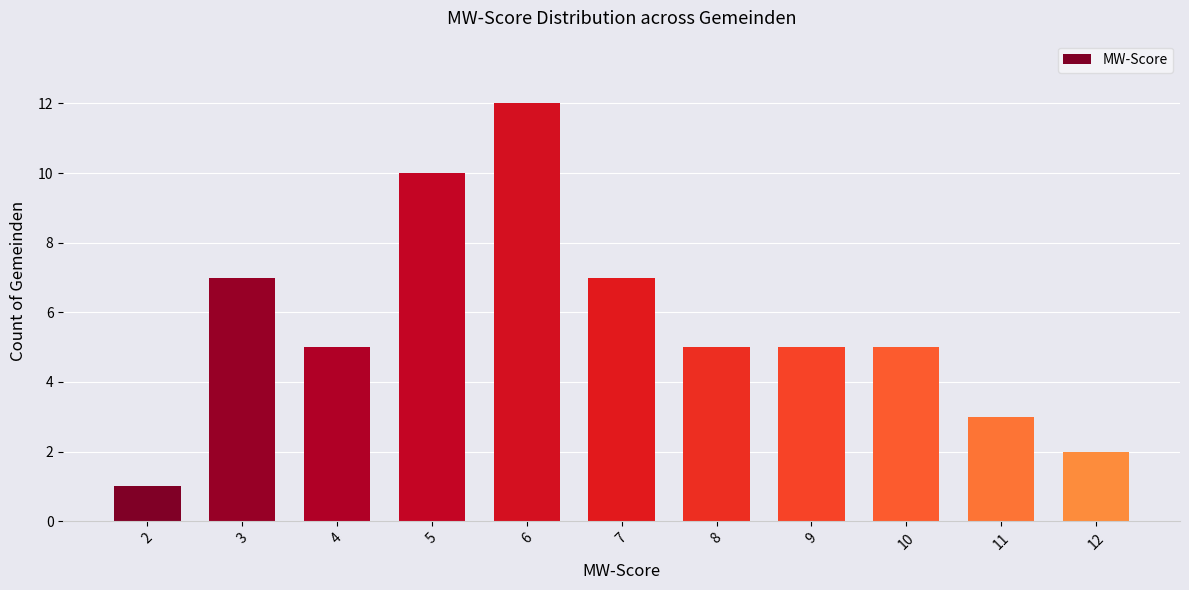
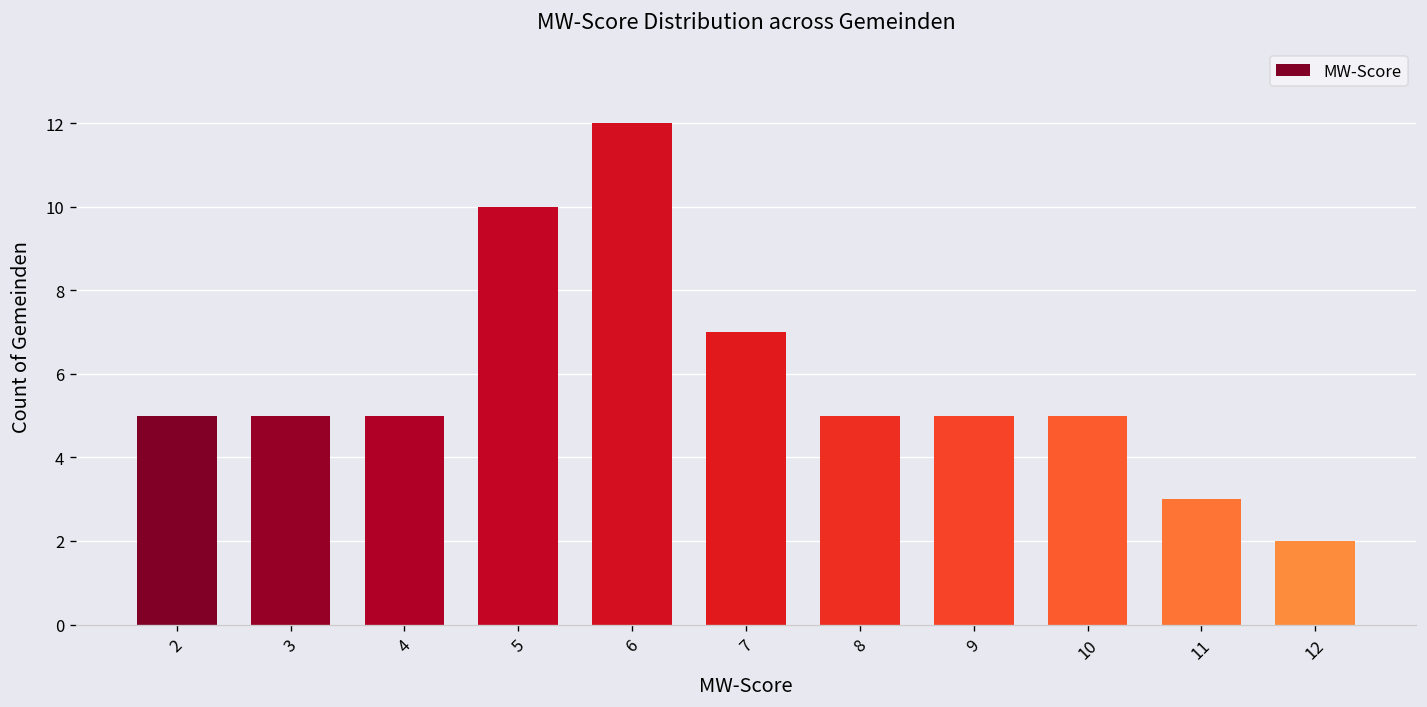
2: 1 -> 5
3: 7 -> 5
